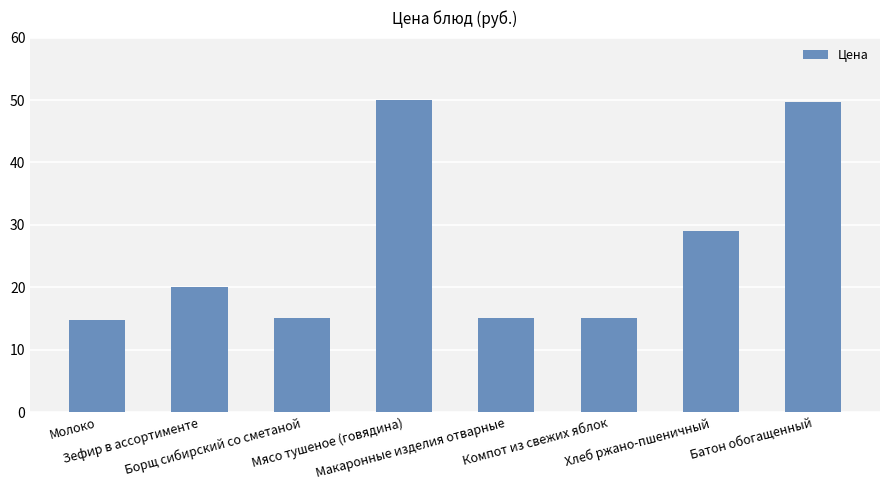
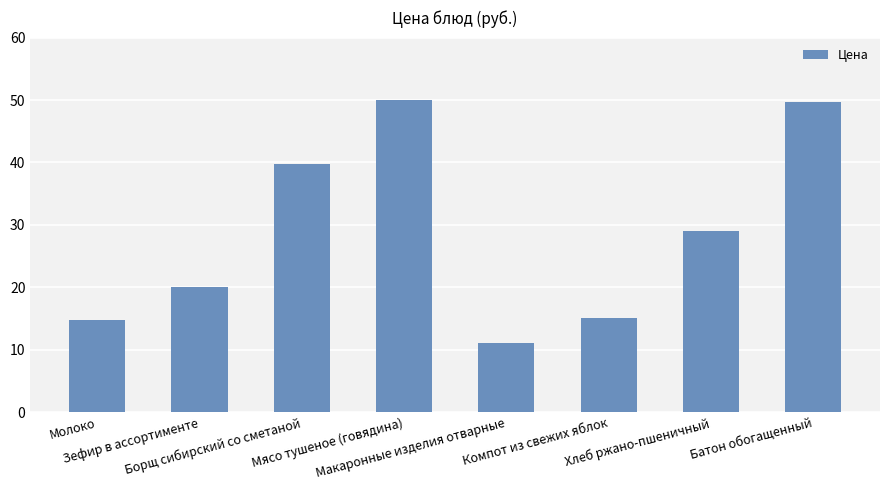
Борщ сибирский со сметаной: 15 -> 40
Макаронные изделия отварные: 15 -> 11
